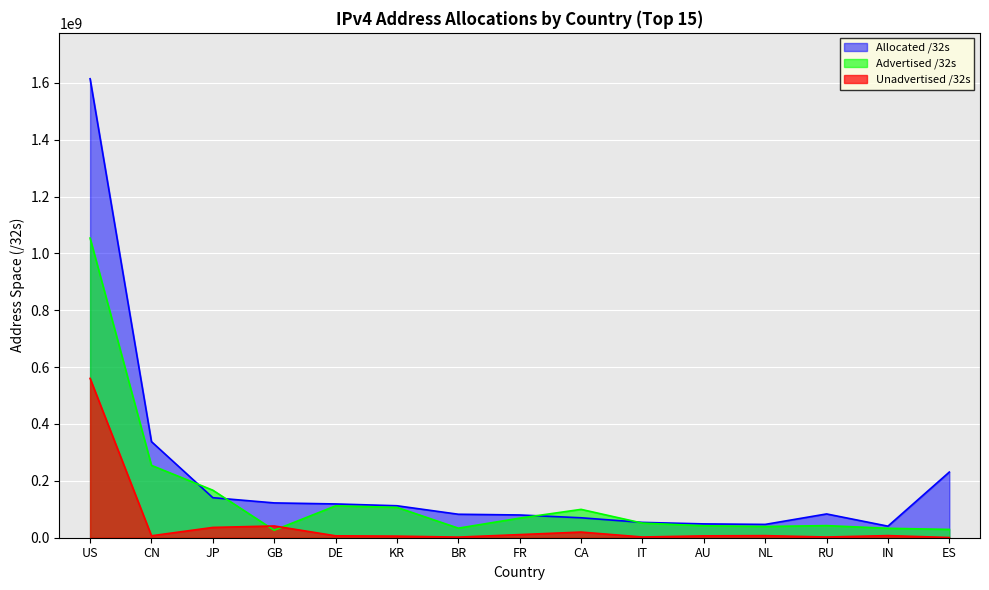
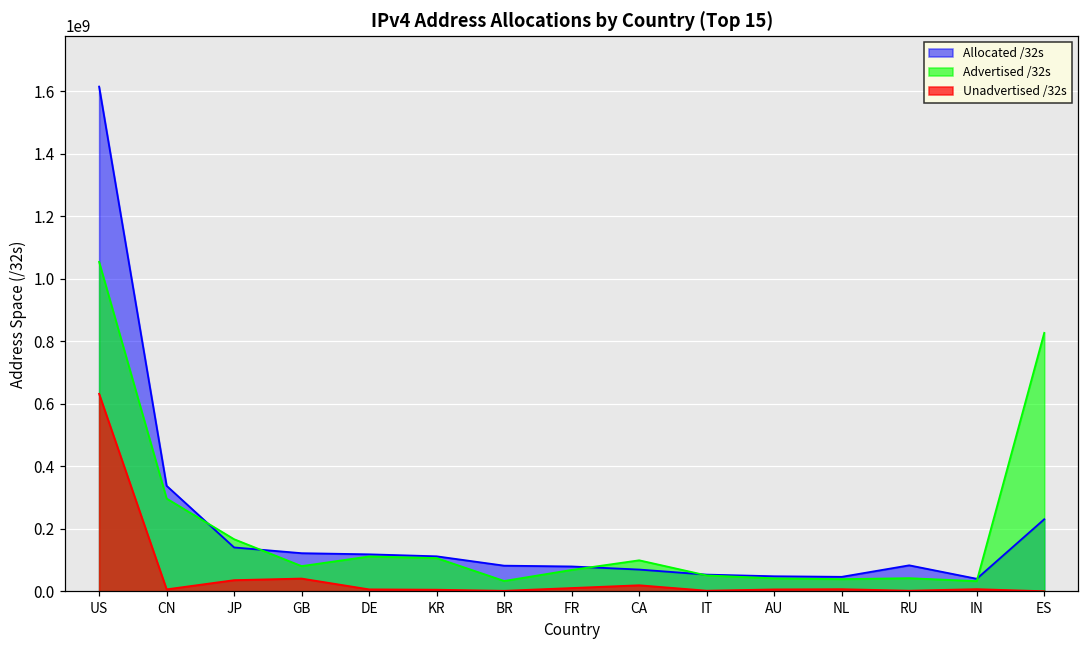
Unadvertised /32s, US: 560000000 -> 630000000
Advertised /32s, CN: 250000000 -> 300000000
Advertised /32s, GB: 30000000 -> 80000000
Advertised /32s, ES: 30000000 -> 830000000
